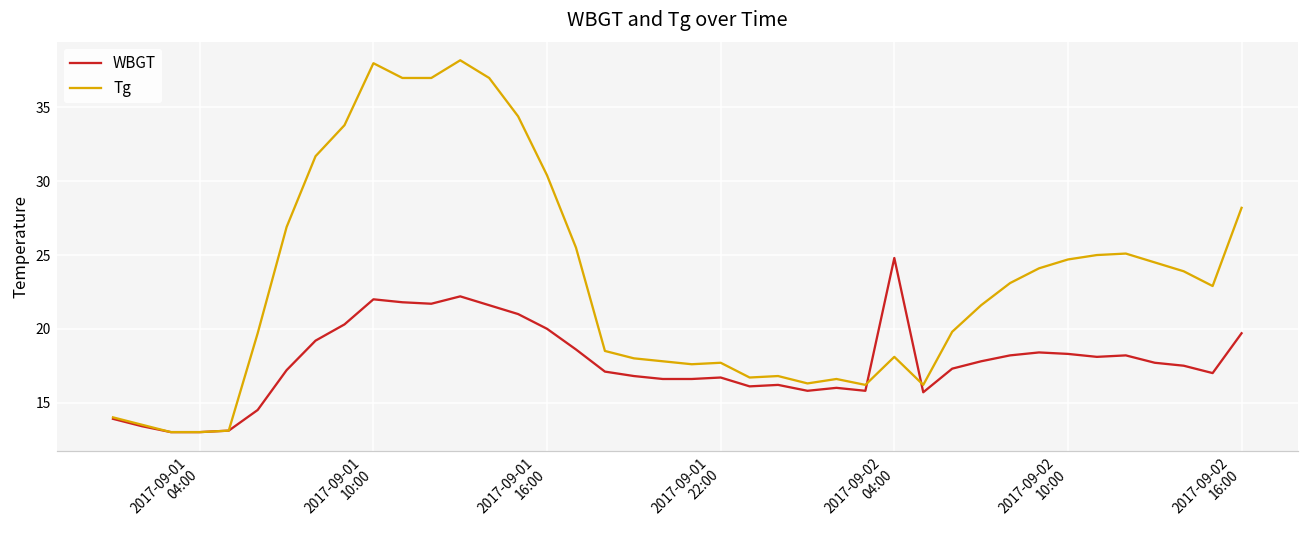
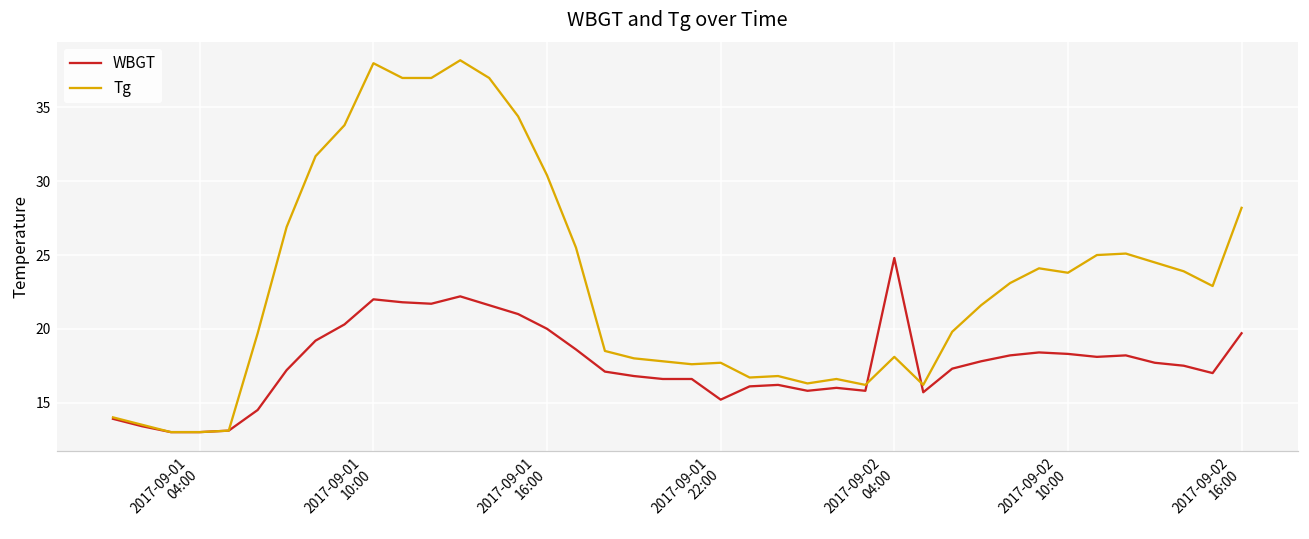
WBGT, 2017-09-01 22:00: 16.7 -> 15.2
Tg, 2017-09-02 10:00: 24.7 -> 23.8
